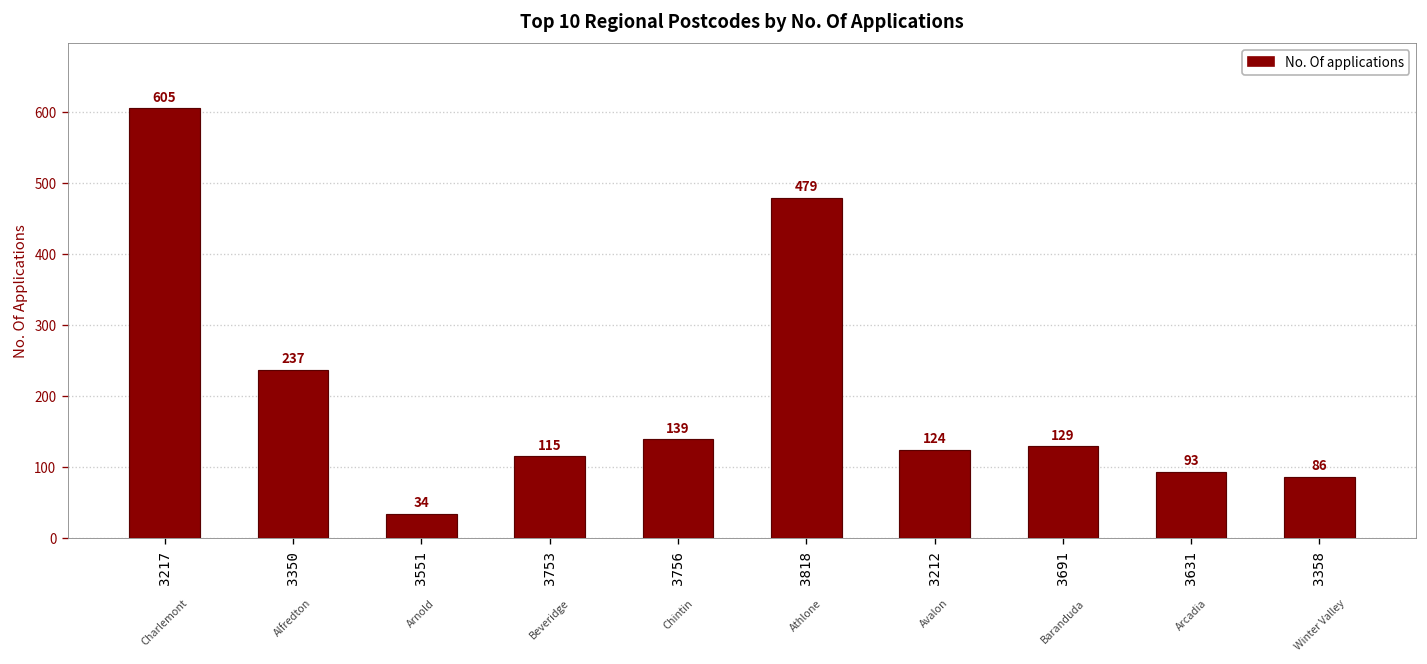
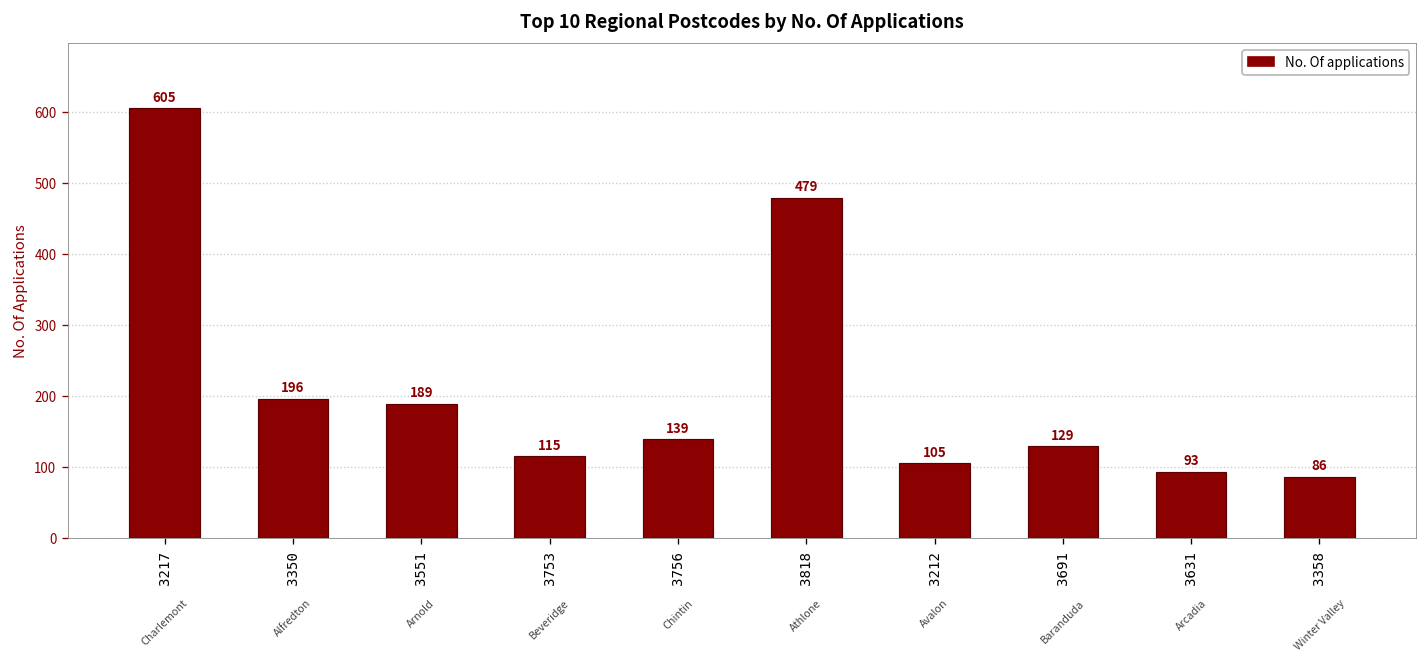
3350: 237 -> 196
3551: 34 -> 189
3212: 124 -> 105
